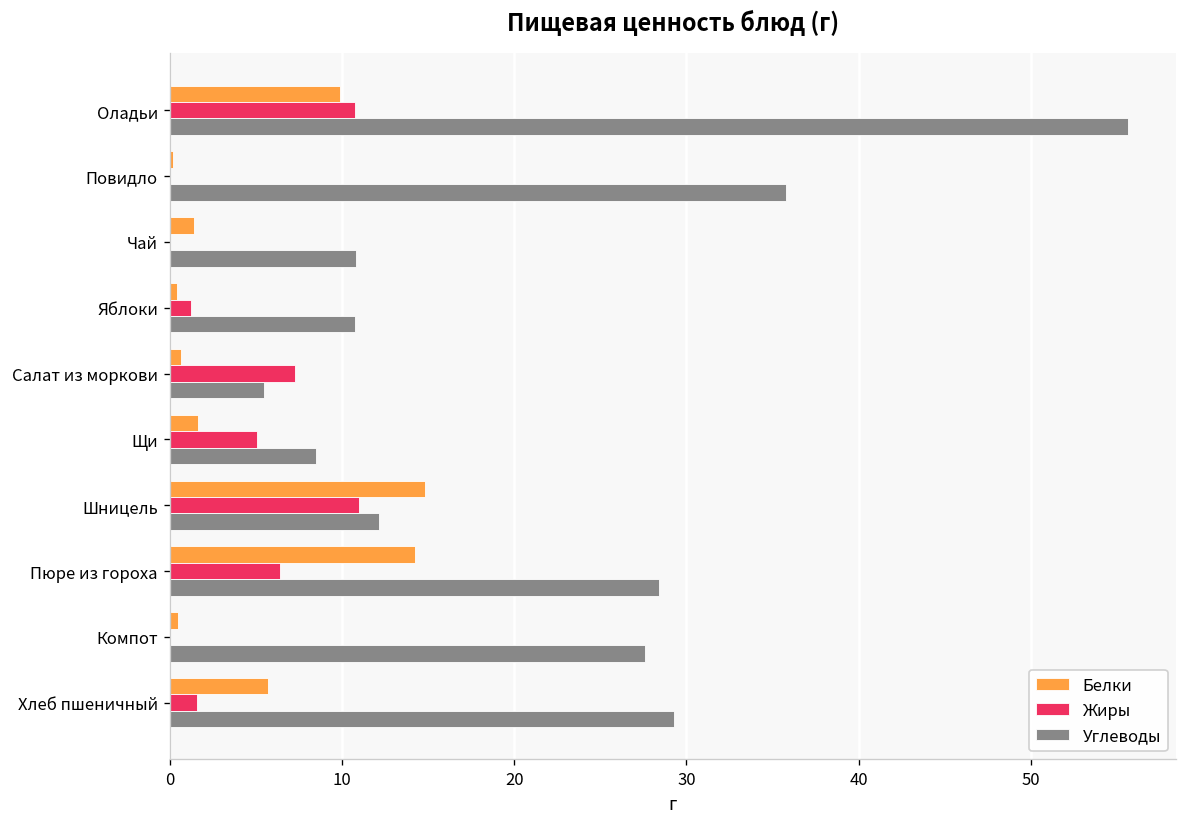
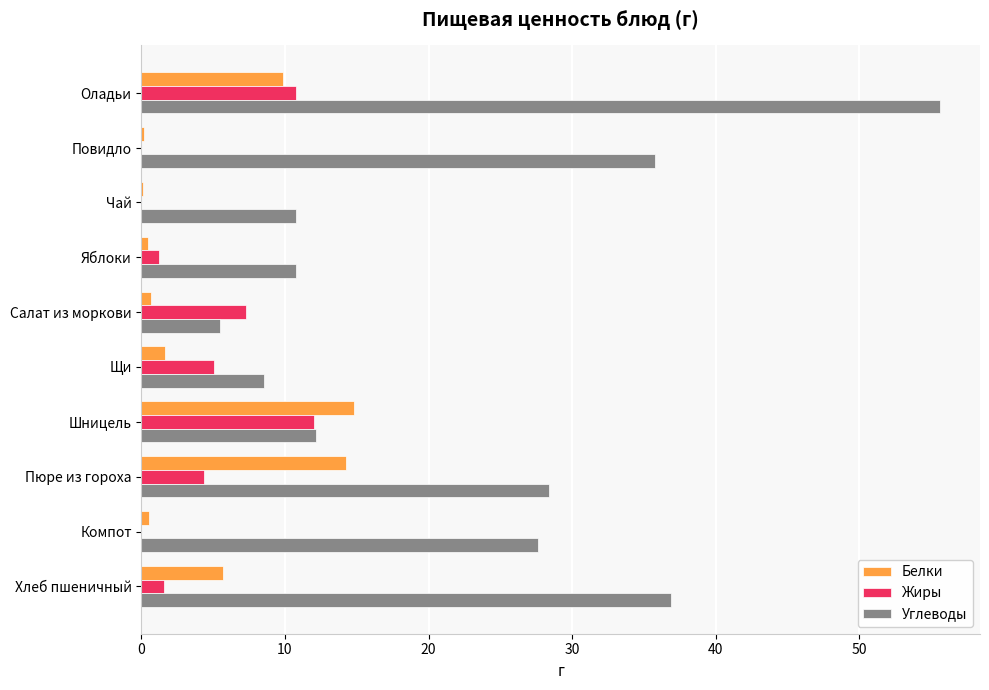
Белки, Чай: 1.4 -> 0.1
Жиры, Шницель: 11 -> 12
Жиры, Пюре из гороха: 6.4 -> 4.4
Углеводы, Хлеб пшеничный: 29.3 -> 36.9
